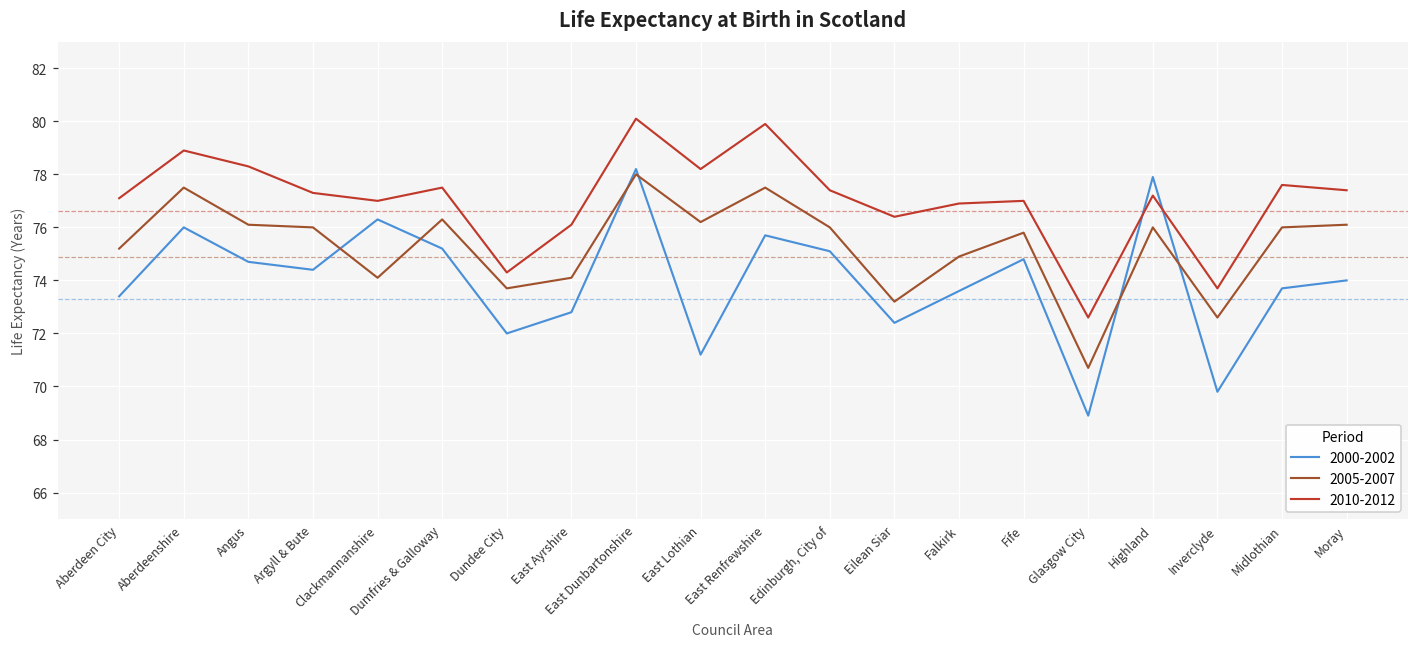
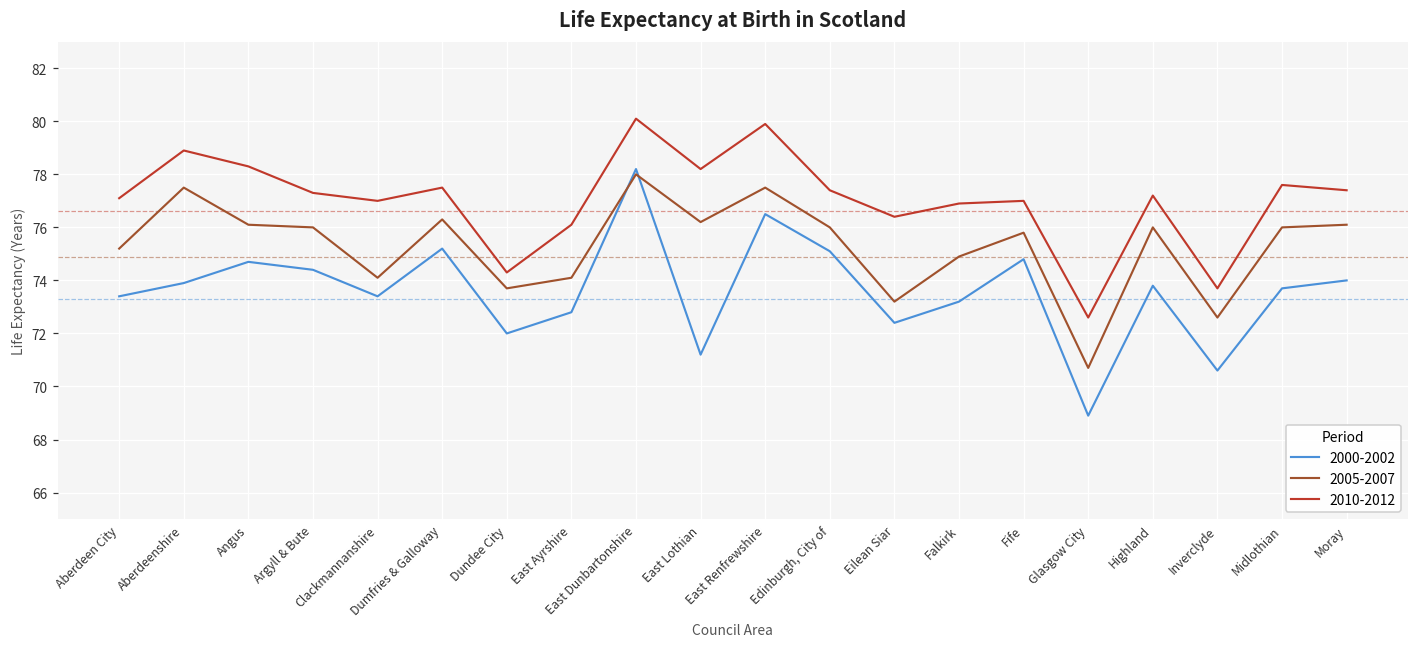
2000-2002, Aberdeenshire: 76.0 -> 73.9
2000-2002, Clackmannanshire: 76.3 -> 73.4
2000-2002, East Renfrewshire: 75.7 -> 76.5
2000-2002, Falkirk: 73.6 -> 73.2
2000-2002, Highland: 77.9 -> 73.8
2000-2002, Inverclyde: 69.8 -> 70.6
